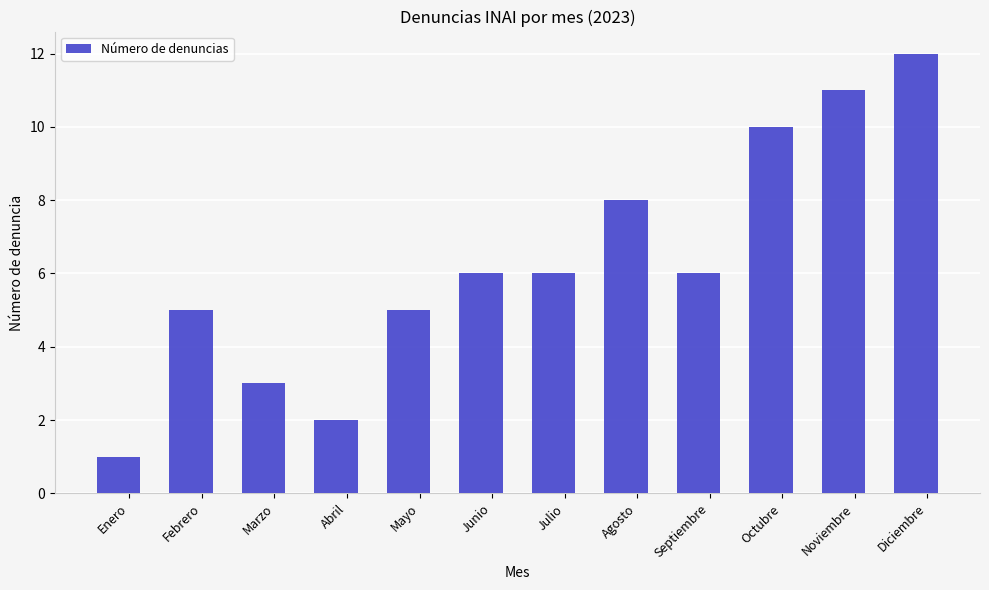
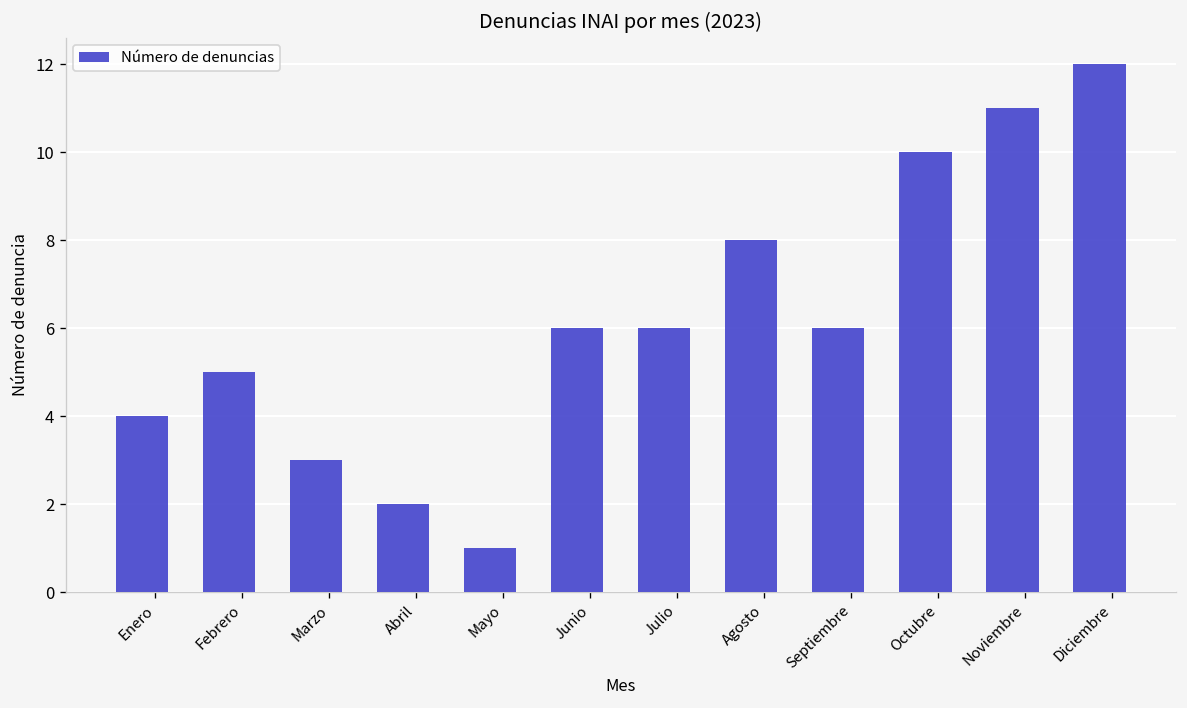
Enero: 1 -> 4
Mayo: 5 -> 1
